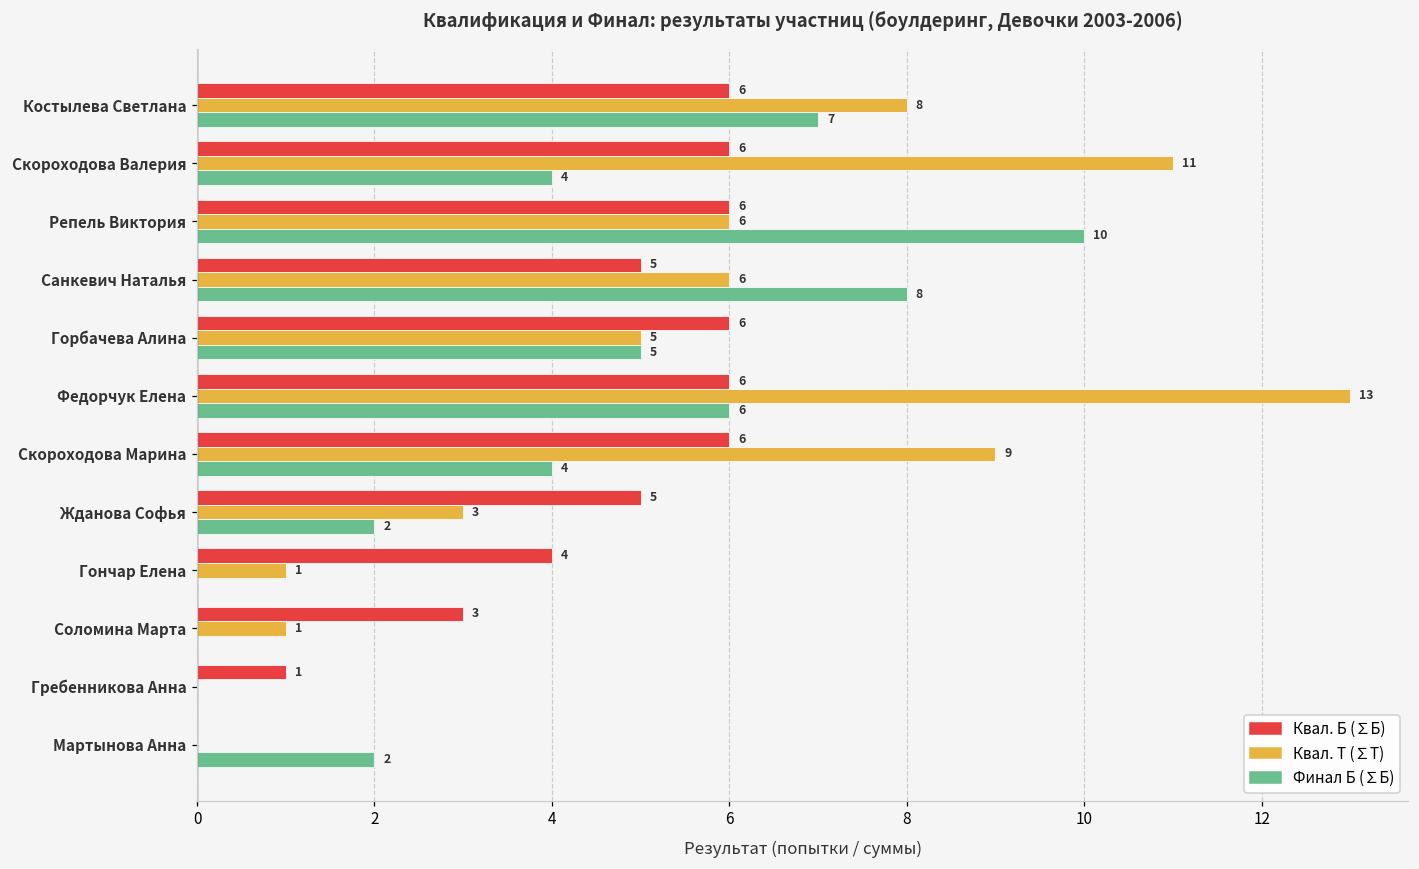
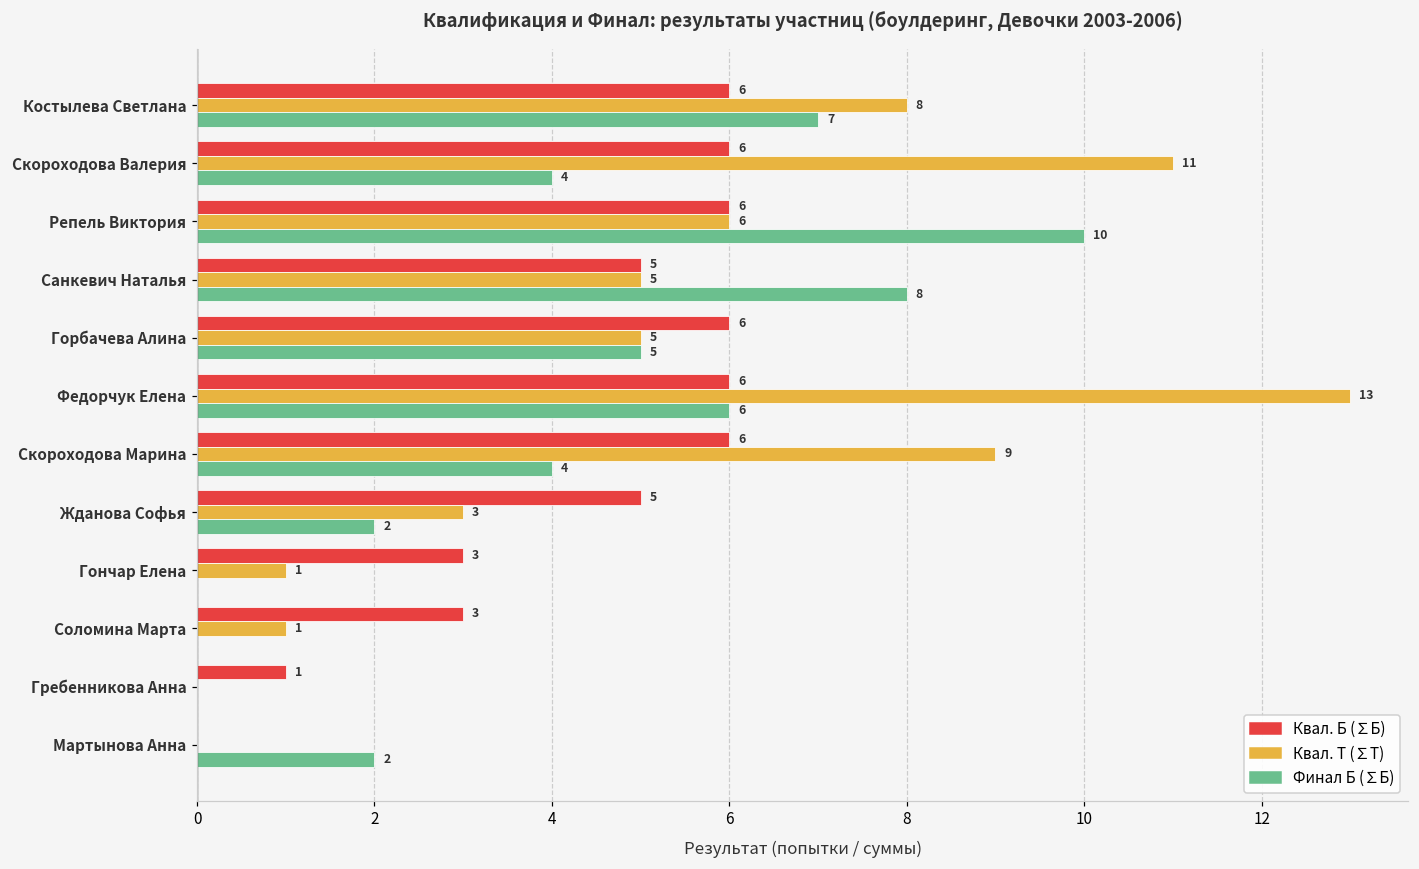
Квал. Т (∑Т), Санкевич Наталья: 6 -> 5
Квал. Б (∑Б), Гончар Елена: 4 -> 3
